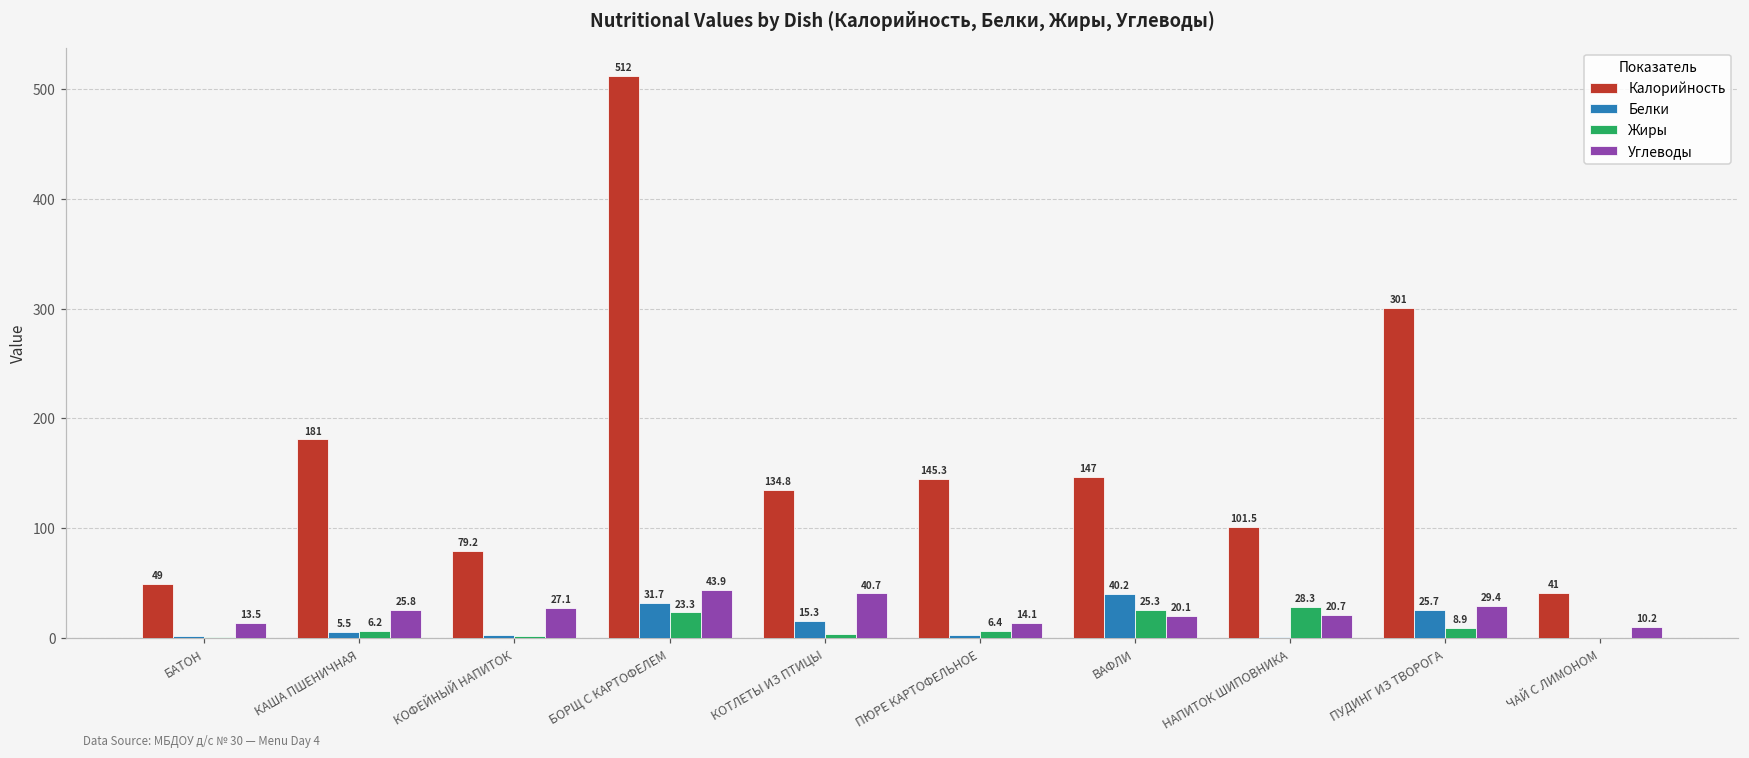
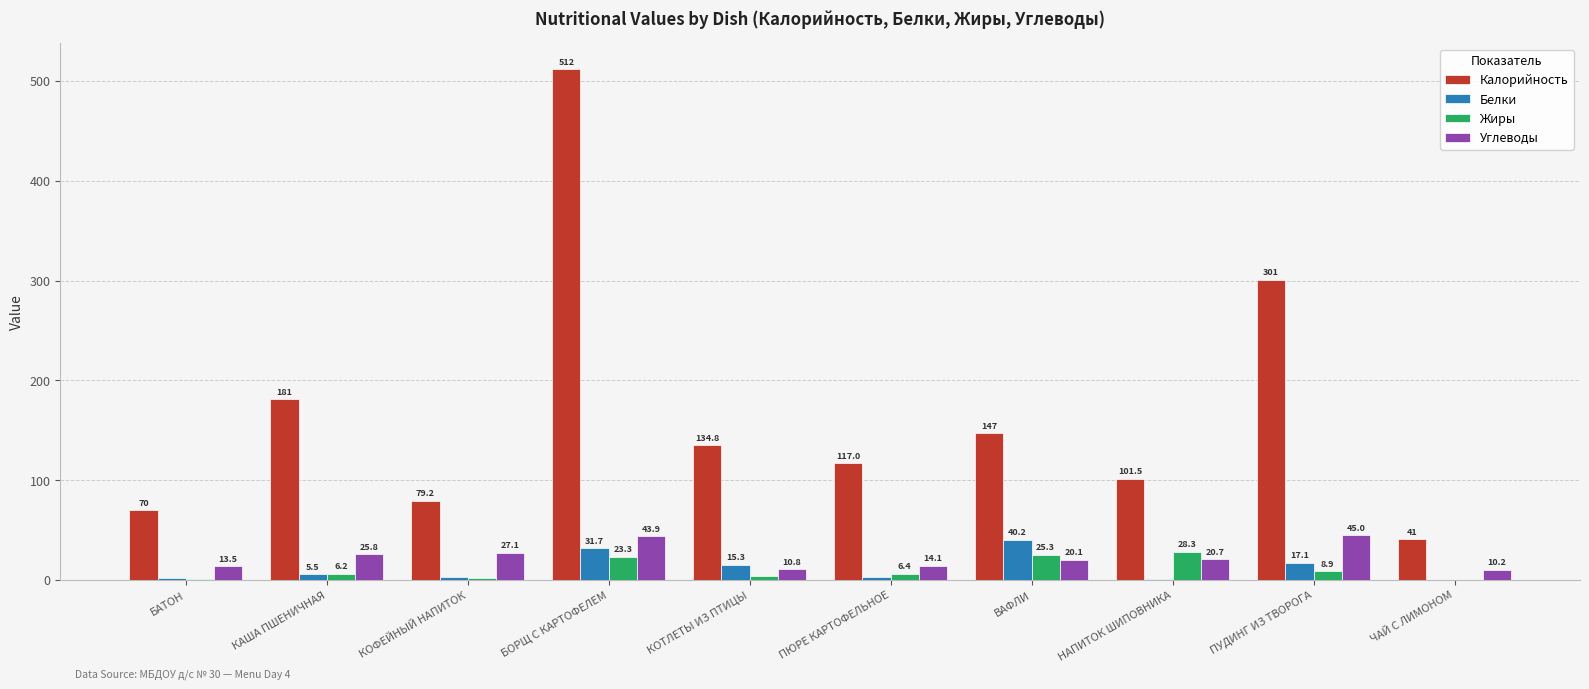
Калорийность, БАТОН: 49 -> 70
Углеводы, КОТЛЕТЫ ИЗ ПТИЦЫ: 40.7 -> 10.8
Калорийность, ПЮРЕ КАРТОФЕЛЬНОЕ: 145.3 -> 117.0
Белки, ПУДИНГ ИЗ ТВОРОГА: 25.7 -> 17.1
Углеводы, ПУДИНГ ИЗ ТВОРОГА: 29.4 -> 45.0
